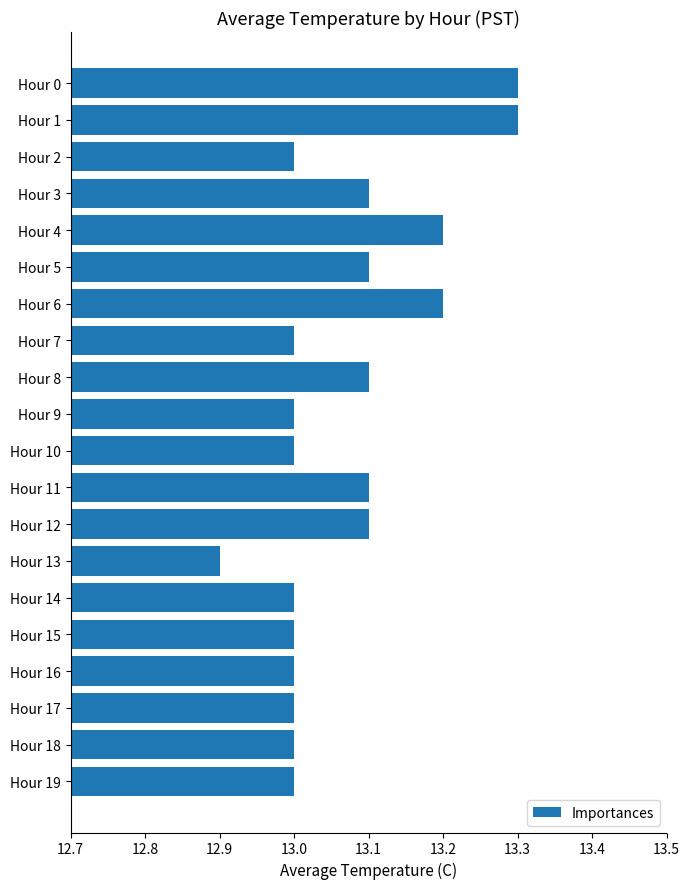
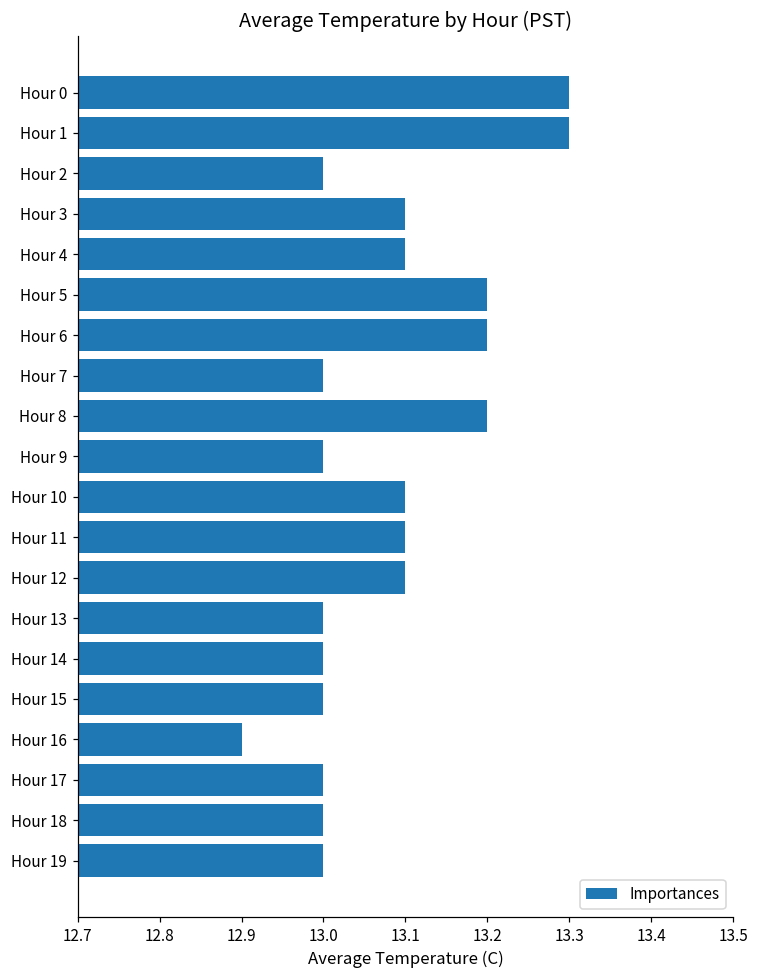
Hour 4: 13.2 -> 13.1
Hour 5: 13.1 -> 13.2
Hour 8: 13.1 -> 13.2
Hour 10: 13.0 -> 13.1
Hour 13: 12.9 -> 13.0
Hour 16: 13.0 -> 12.9
